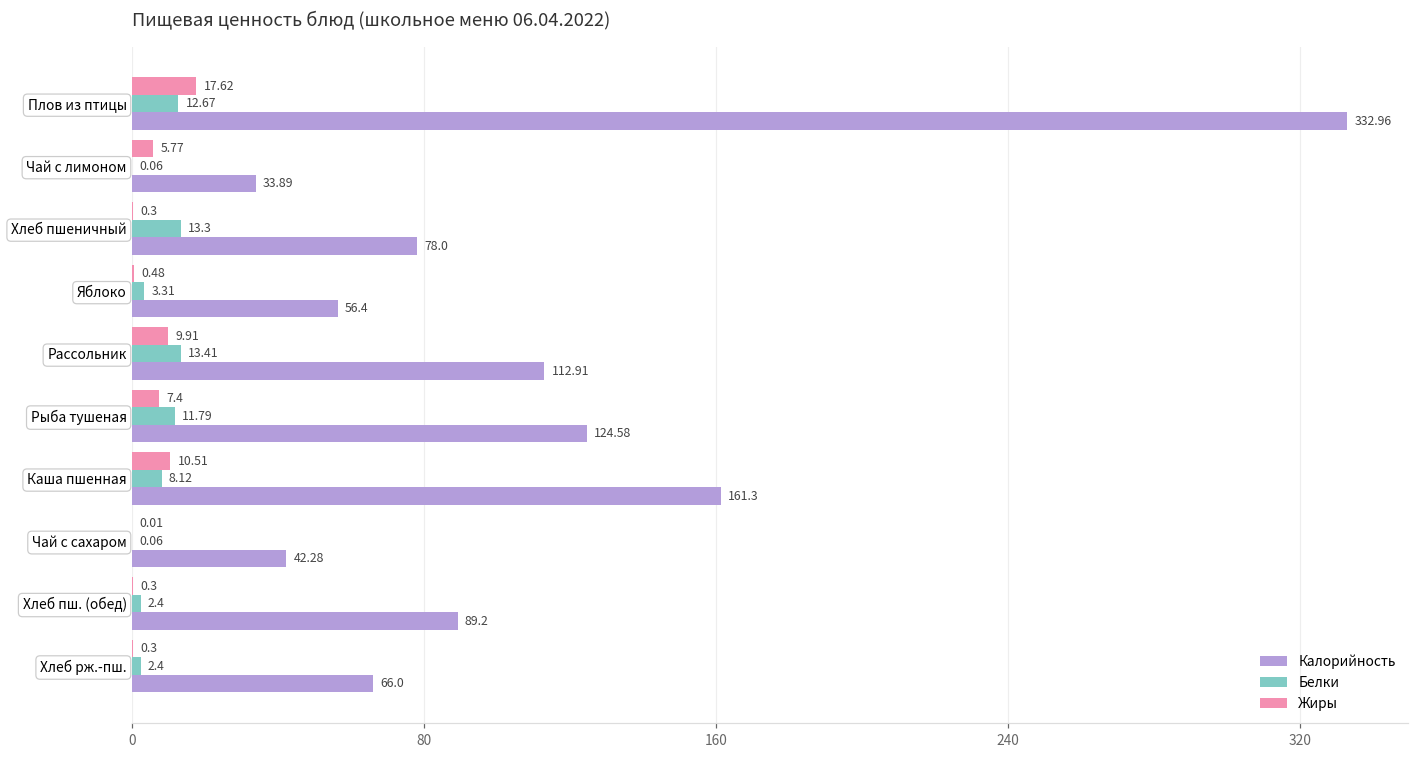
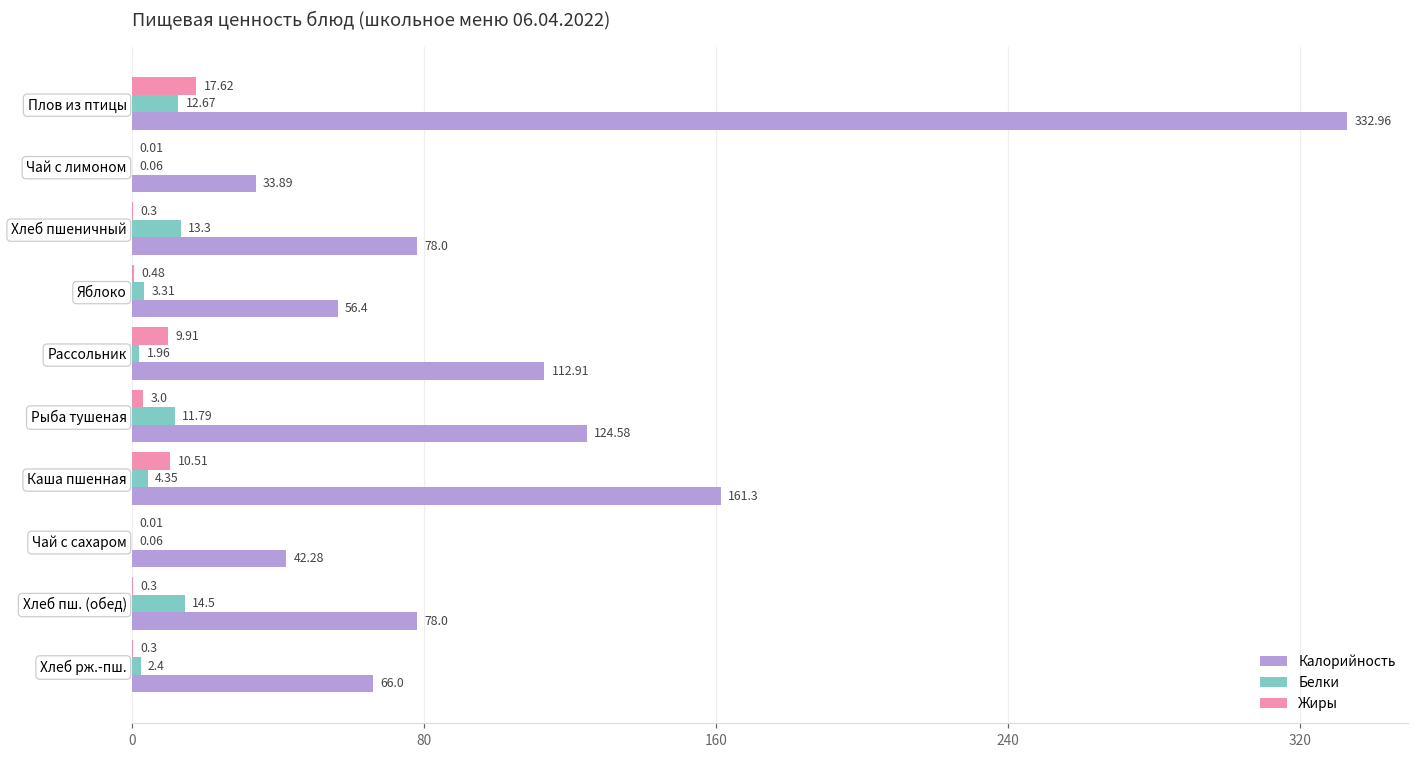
Жиры, Чай с лимоном: 5.77 -> 0.01
Белки, Рассольник: 13.41 -> 1.96
Жиры, Рыба тушеная: 7.4 -> 3.0
Белки, Каша пшенная: 8.12 -> 4.35
Белки, Хлеб пш. (обед): 2.4 -> 14.5
Калорийность, Хлеб пш. (обед): 89.2 -> 78.0
